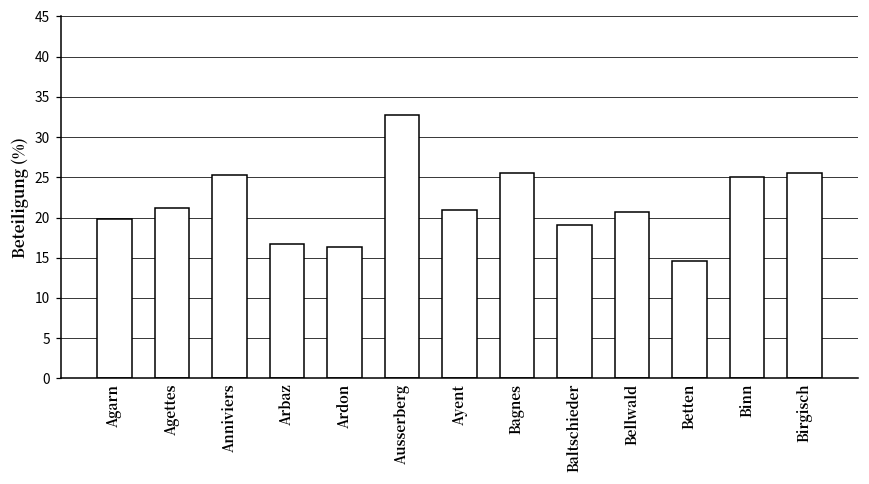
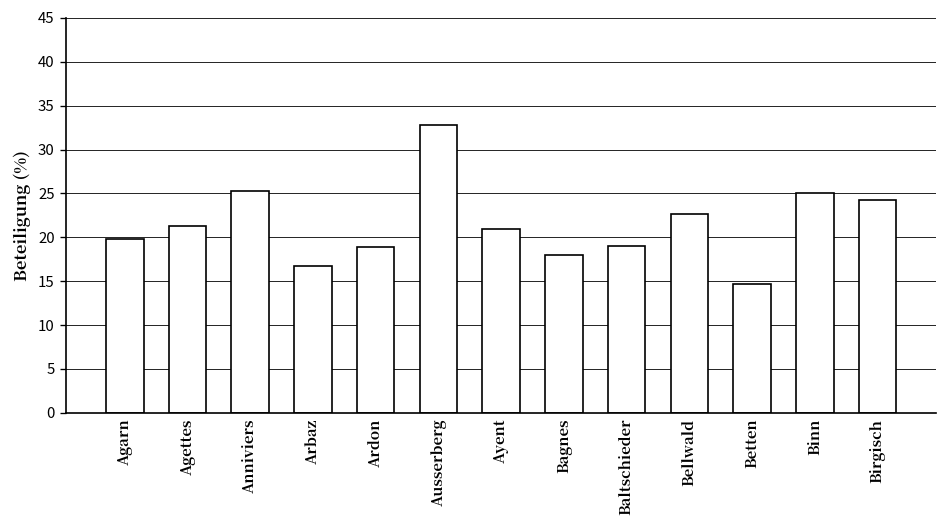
Ardon: 16 -> 19
Bagnes: 26 -> 18
Bellwald: 21 -> 23
Birgisch: 26 -> 24
